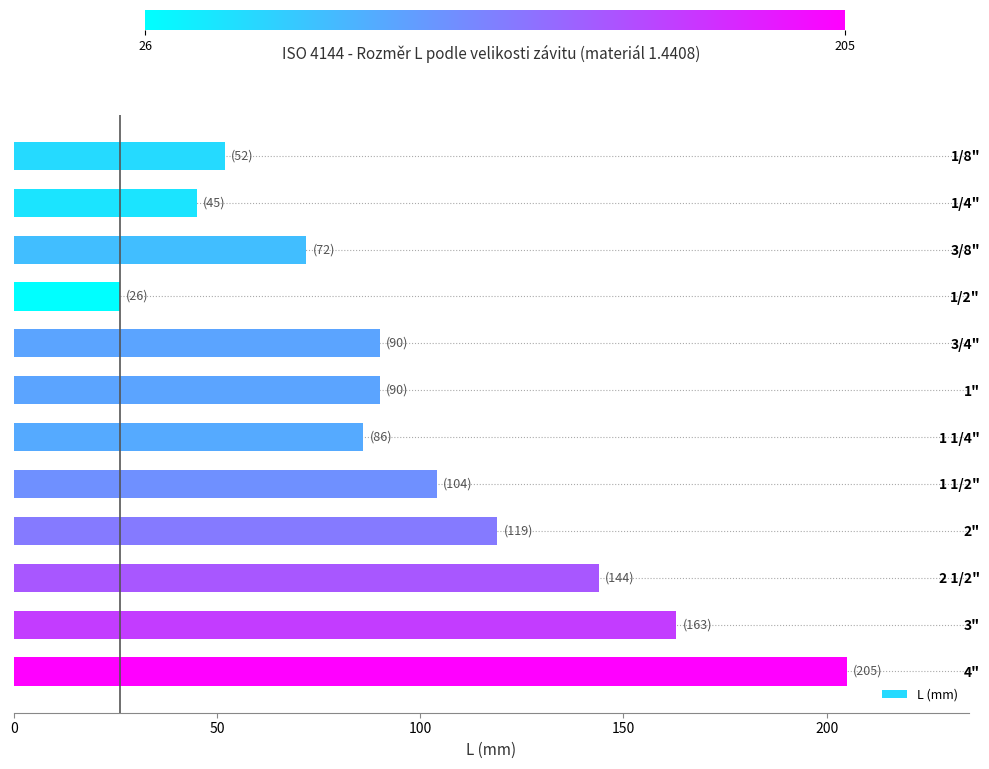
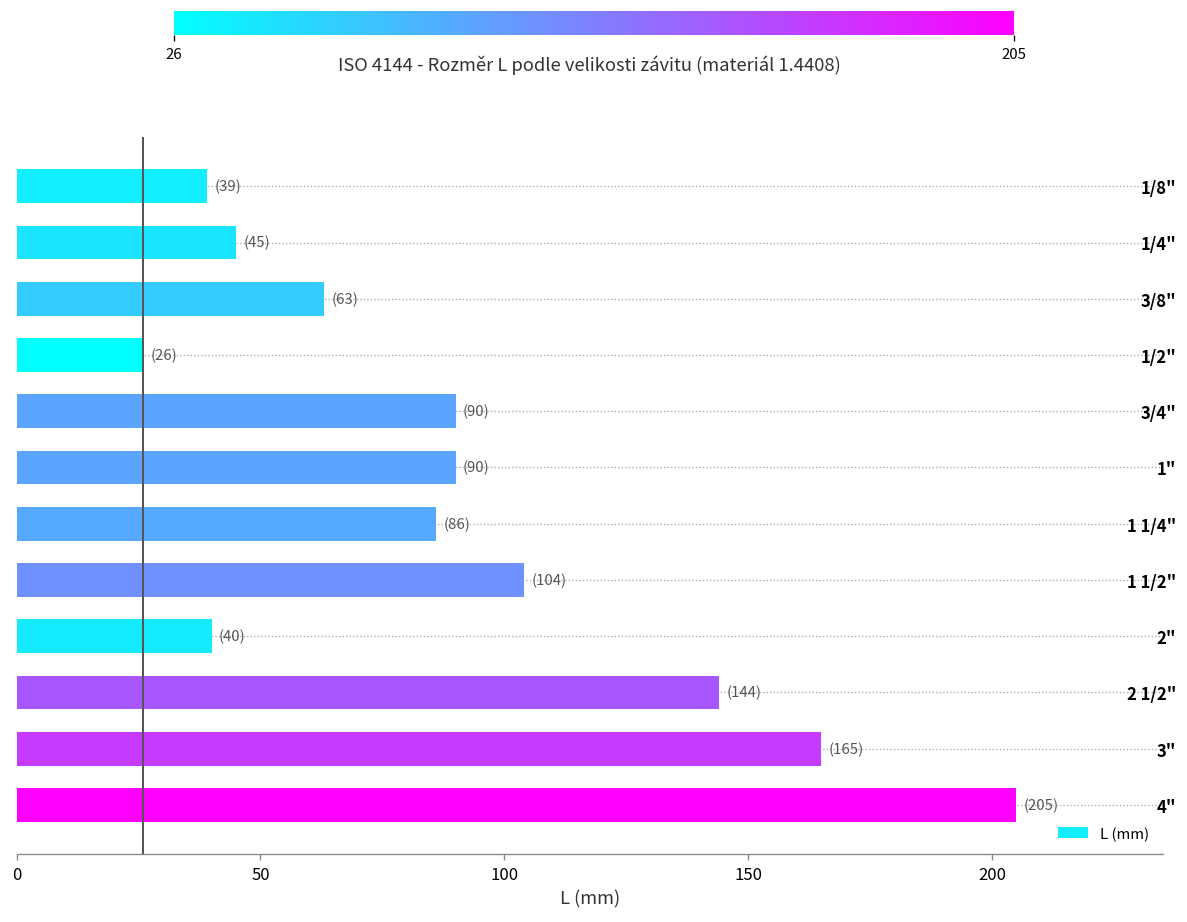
1/8": (52) -> (39)
3/8": (72) -> (63)
2": (119) -> (40)
3": (163) -> (165)
